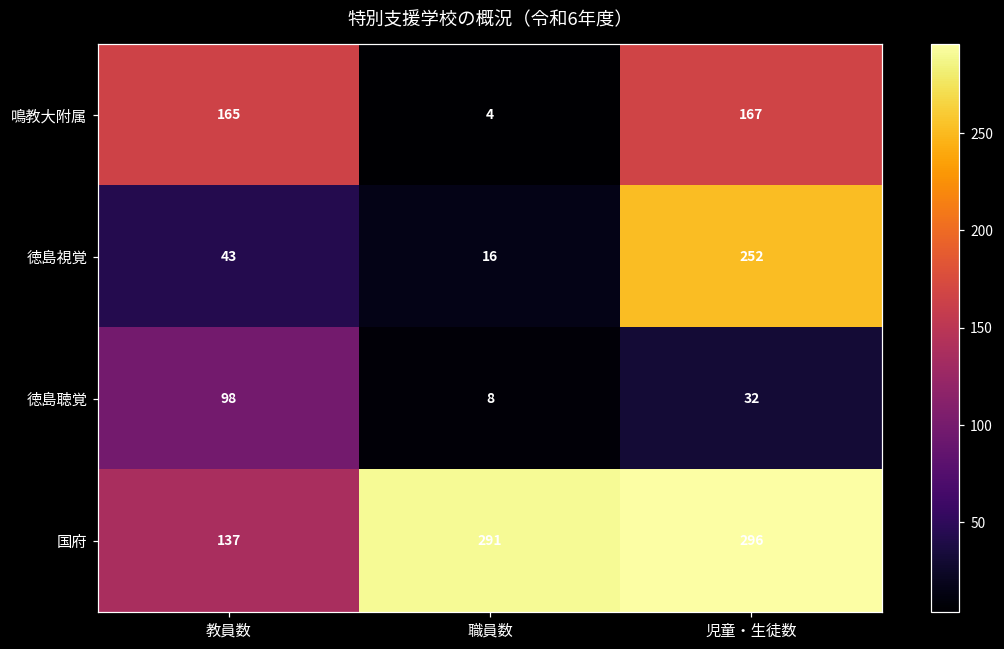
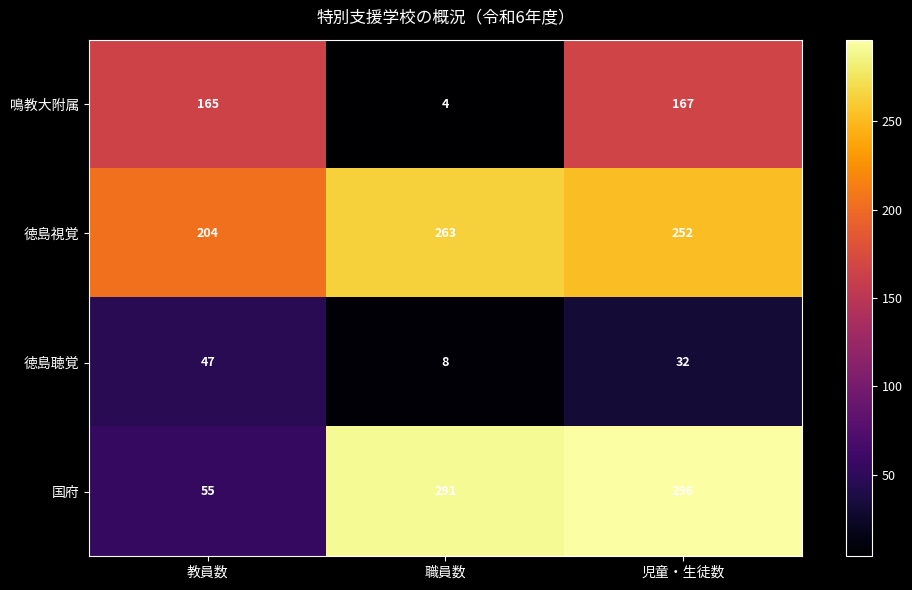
徳島視覚, 教員数: 43 -> 204
徳島視覚, 職員数: 16 -> 263
徳島聴覚, 教員数: 98 -> 47
国府, 教員数: 137 -> 55
